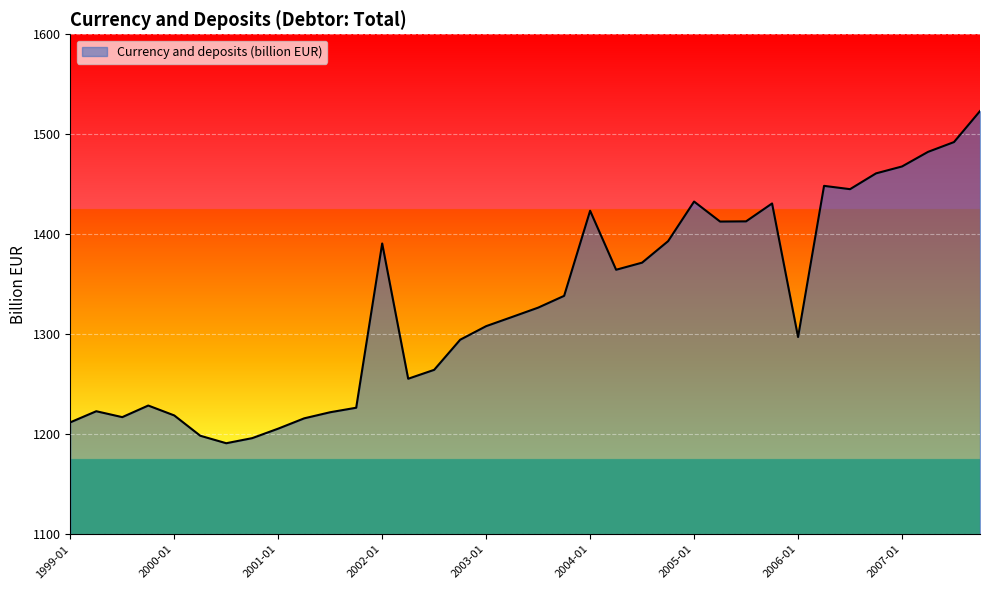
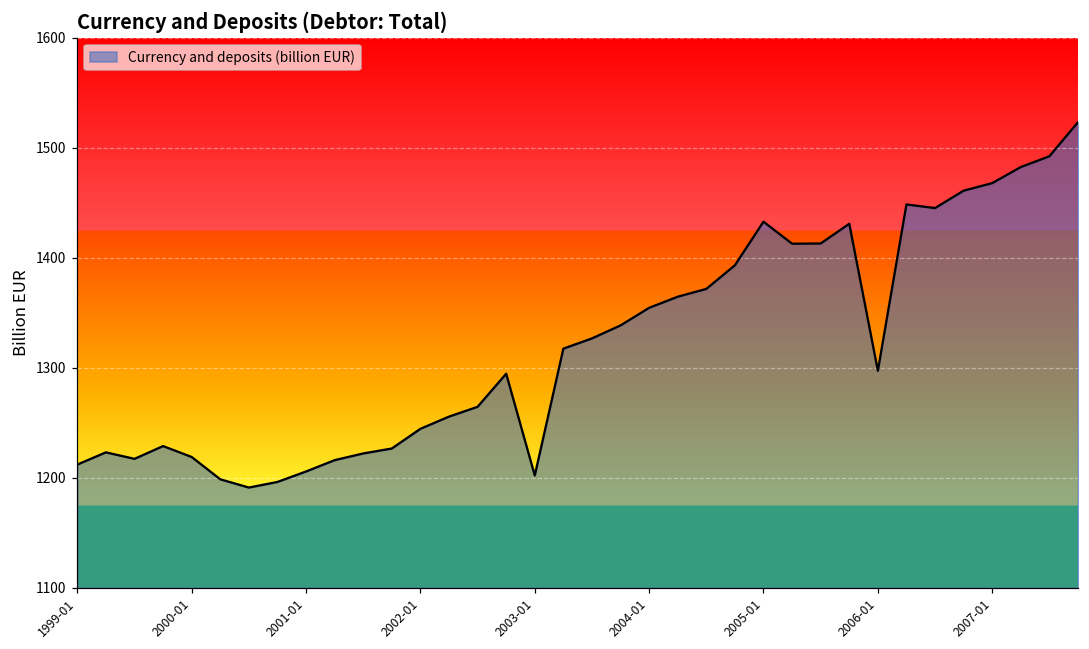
2002-01: 1390 -> 1240
2003-01: 1310 -> 1200
2004-01: 1420 -> 1350
